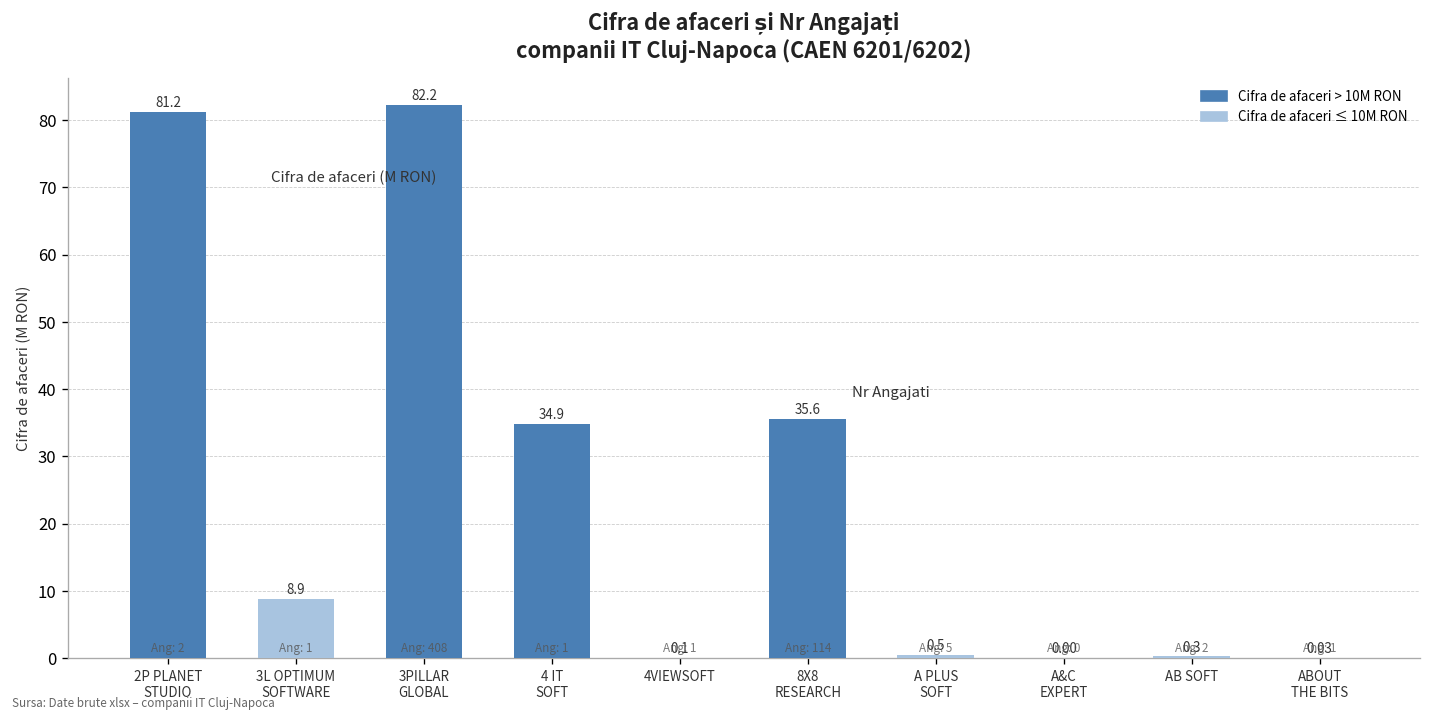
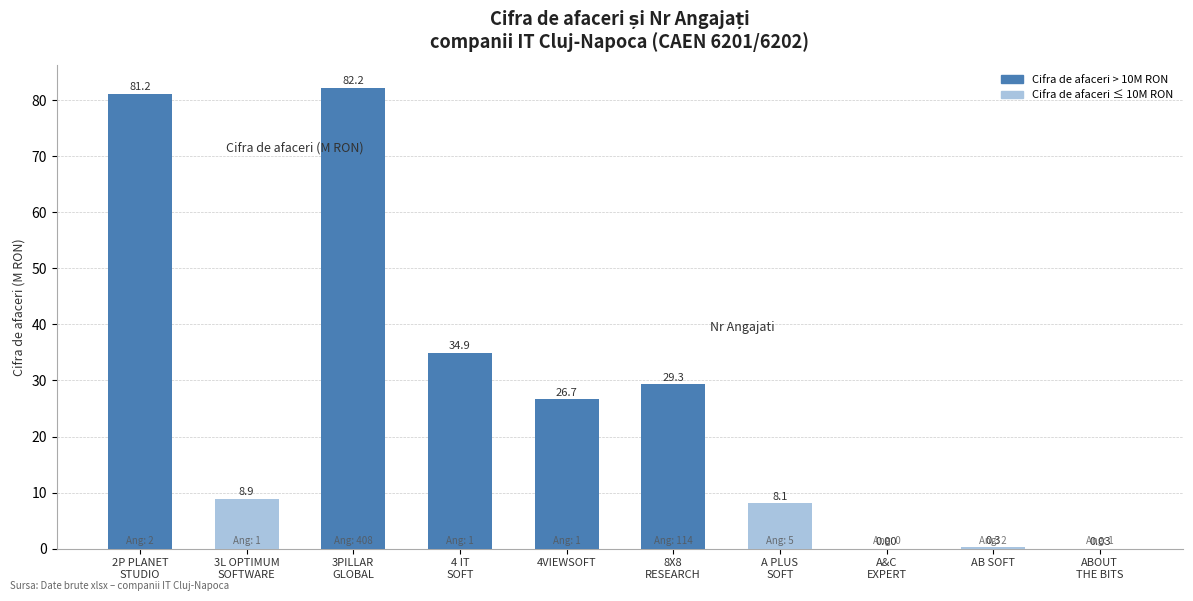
4VIEWSOFT: 0.1 -> 26.7
8X8 RESEARCH: 35.6 -> 29.3
A PLUS SOFT: 0.5 -> 8.1
